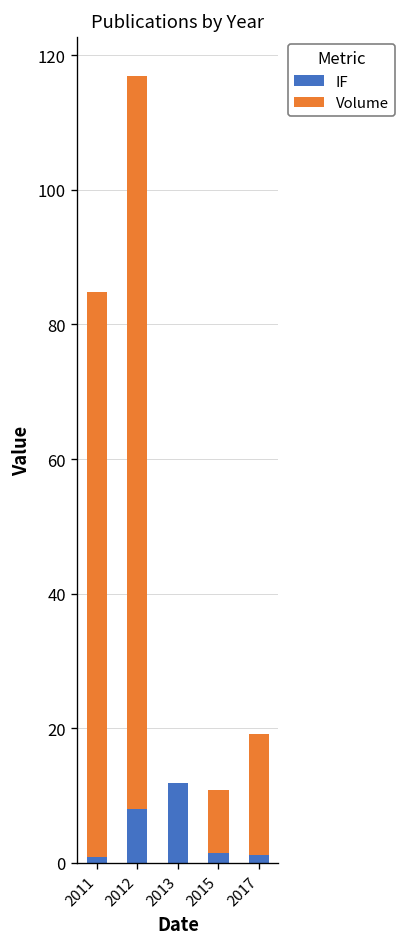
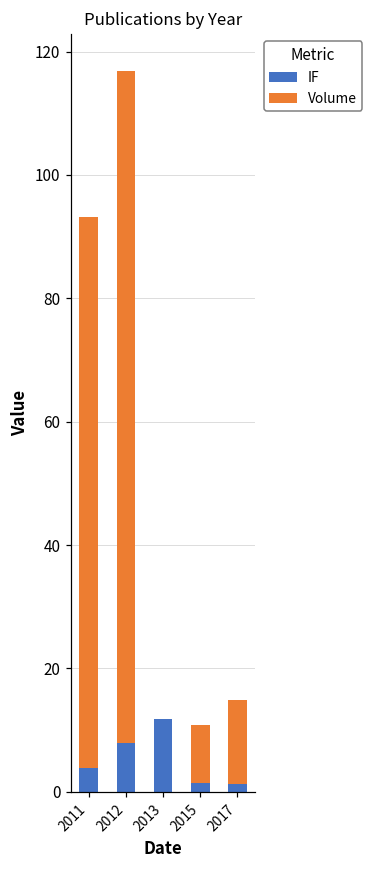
IF, 2011: 1 -> 4
Volume, 2011: 84 -> 89
Volume, 2017: 18 -> 14
